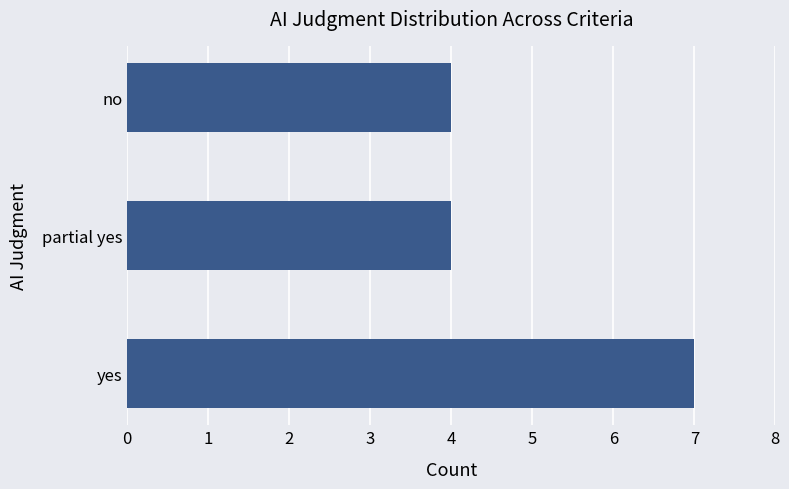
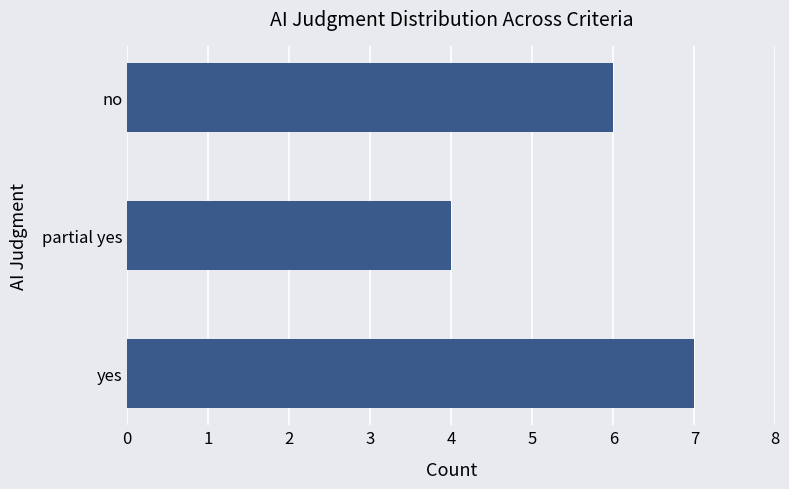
no: 4 -> 6
